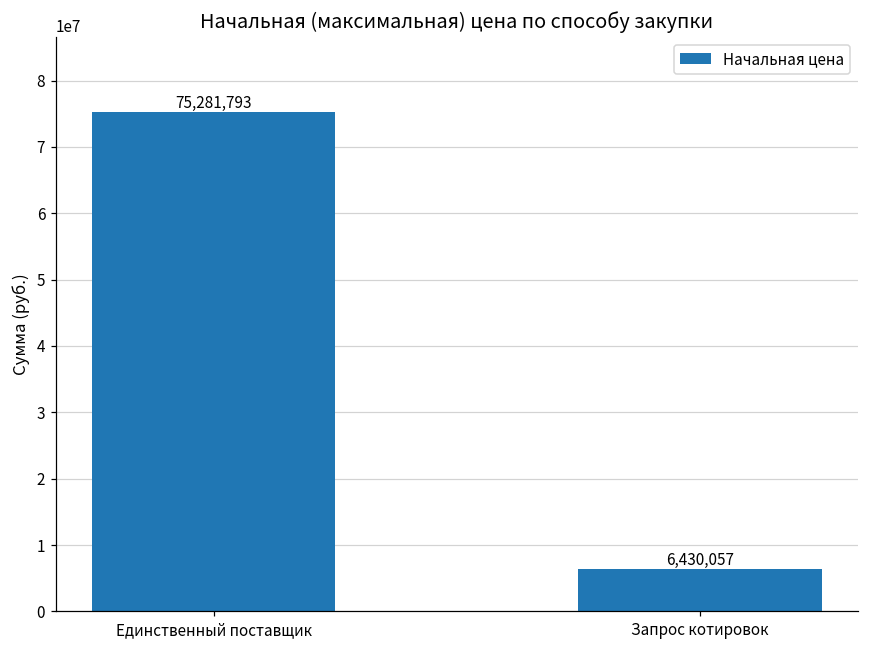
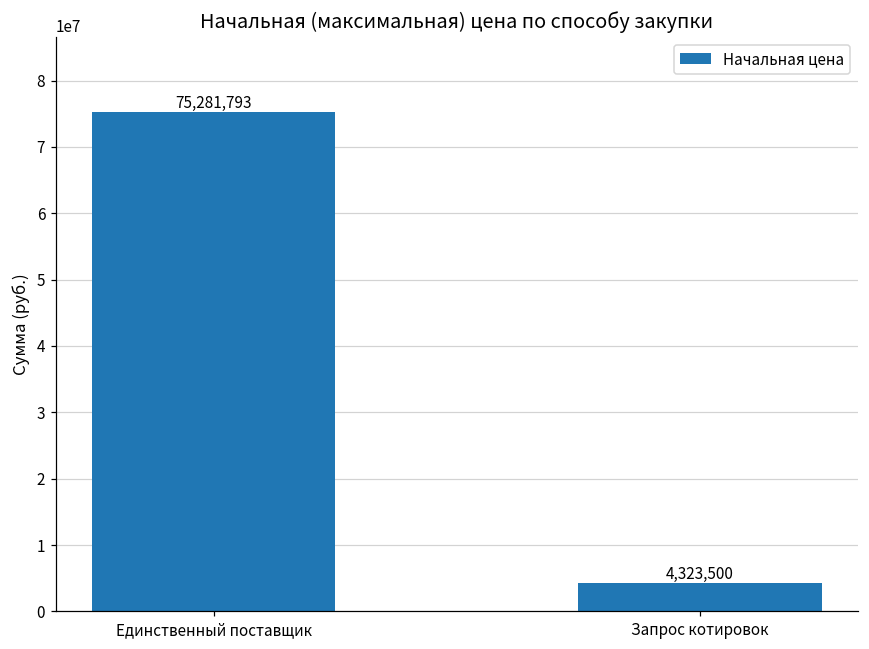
Запрос котировок: 6,430,057 -> 4,323,500
